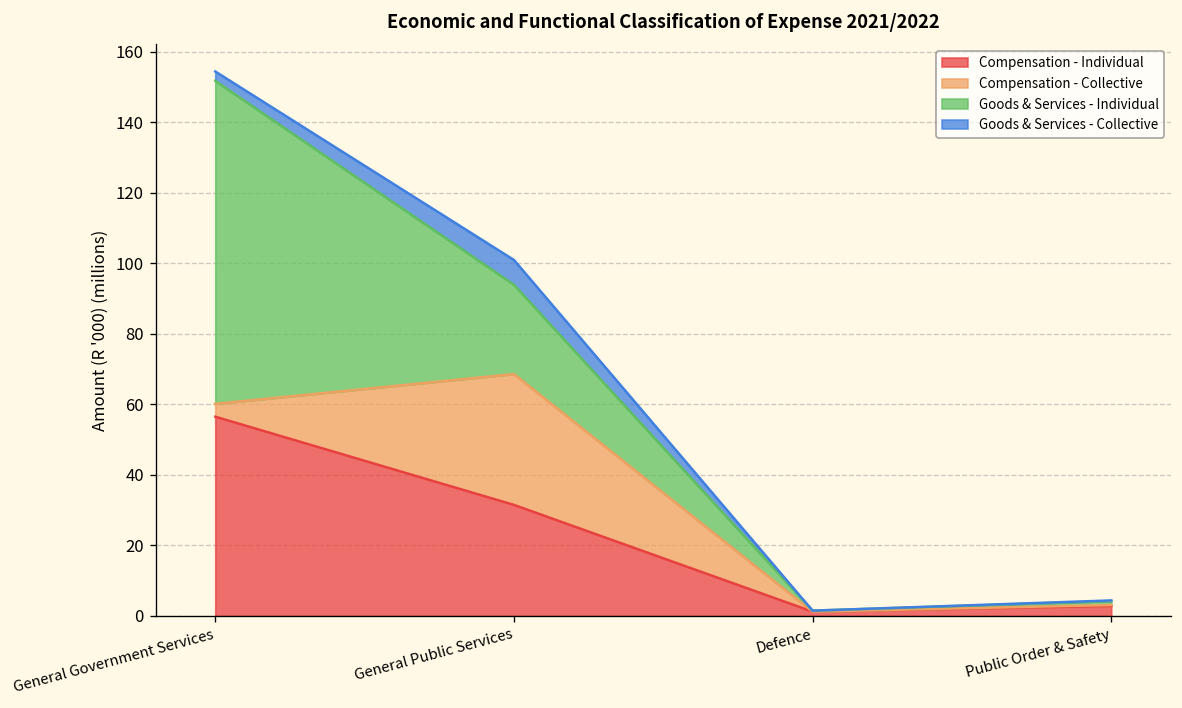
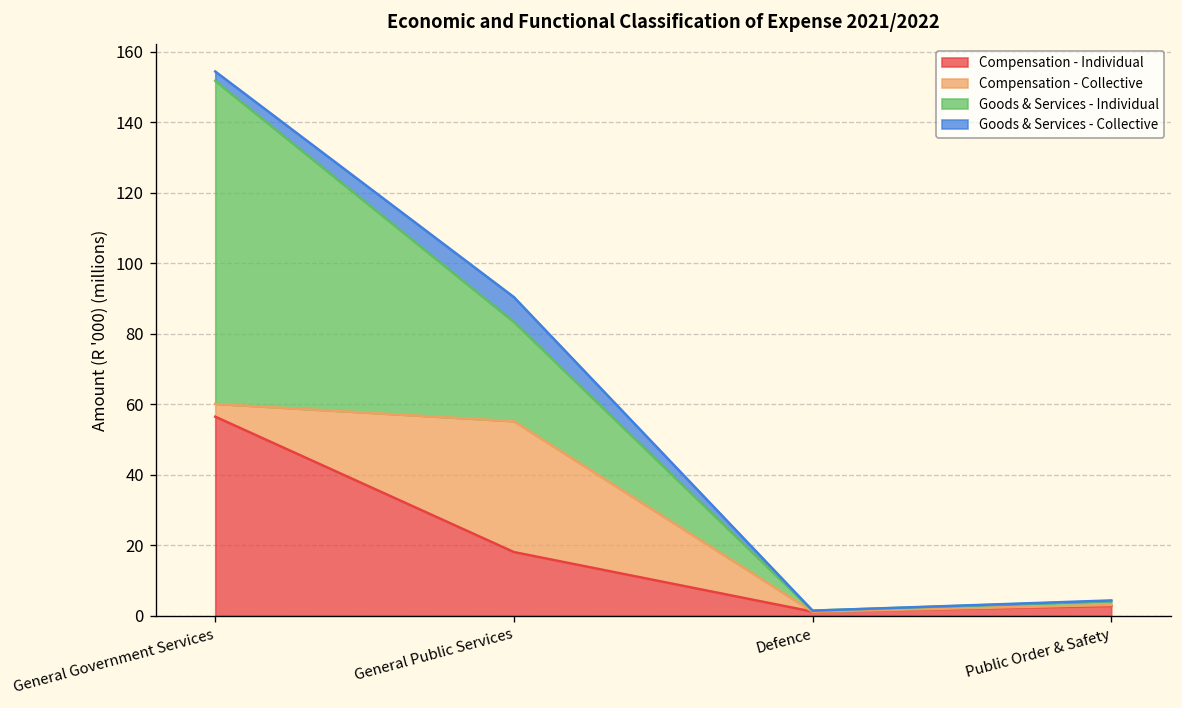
Compensation - Individual, General Public Services: 31 -> 18
Goods & Services - Individual, General Public Services: 25 -> 28
